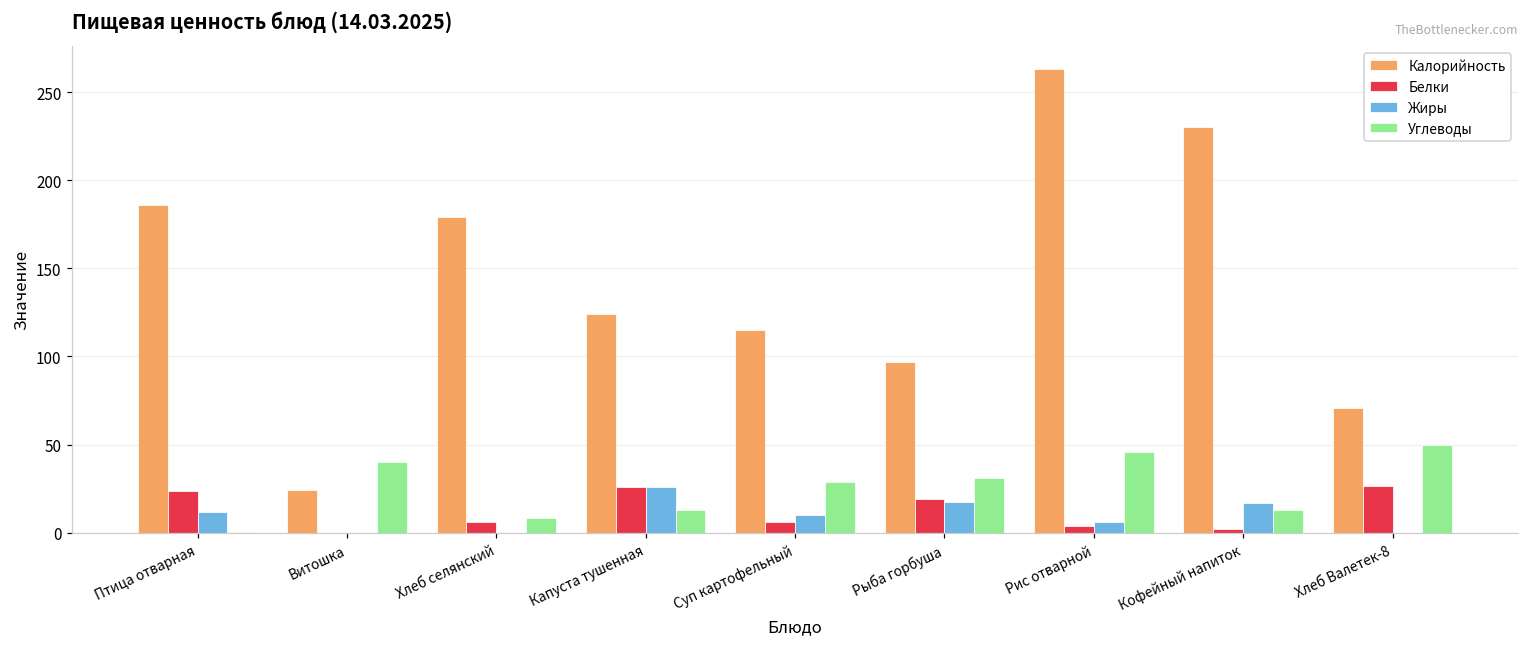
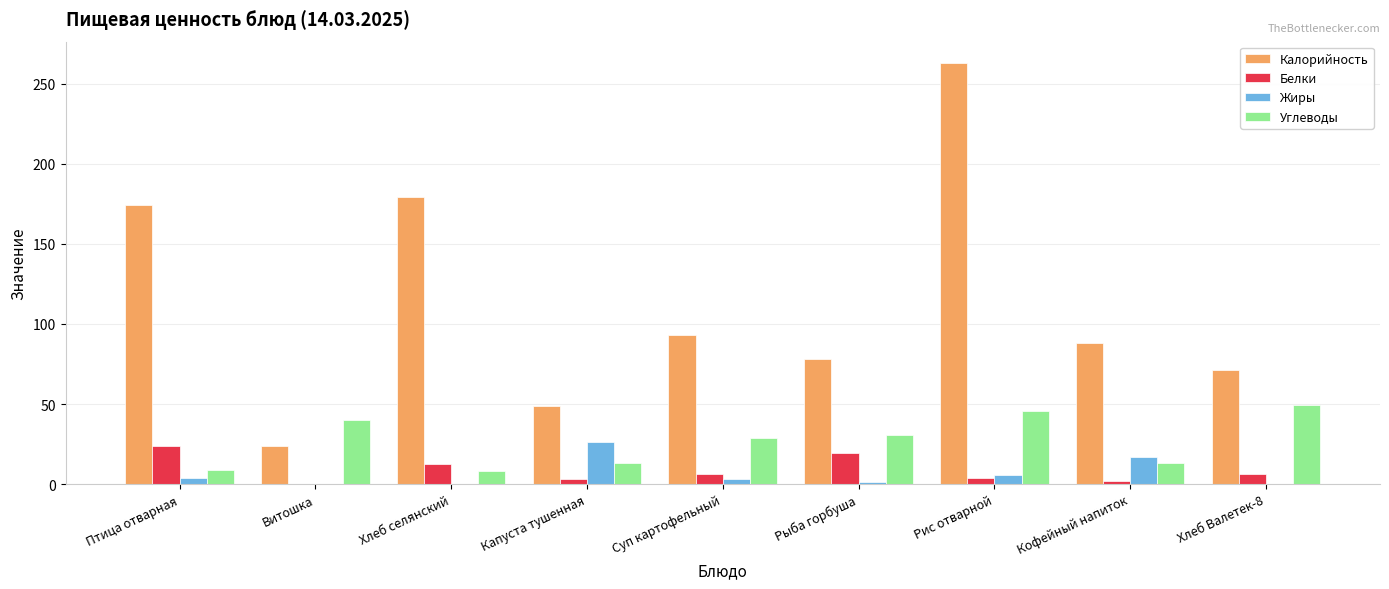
Калорийность, Птица отварная: 186 -> 174
Жиры, Птица отварная: 12 -> 4
Углеводы, Птица отварная: 0 -> 9
Белки, Хлеб селянский: 6 -> 13
Калорийность, Капуста тушенная: 124 -> 49
Белки, Капуста тушенная: 26 -> 3
Калорийность, Суп картофельный: 115 -> 93
Жиры, Суп картофельный: 10 -> 3
Калорийность, Рыба горбуша: 97 -> 78
Жиры, Рыба горбуша: 17 -> 1
Калорийность, Кофейный напиток: 230 -> 88
Белки, Хлеб Валетек-8: 27 -> 6
